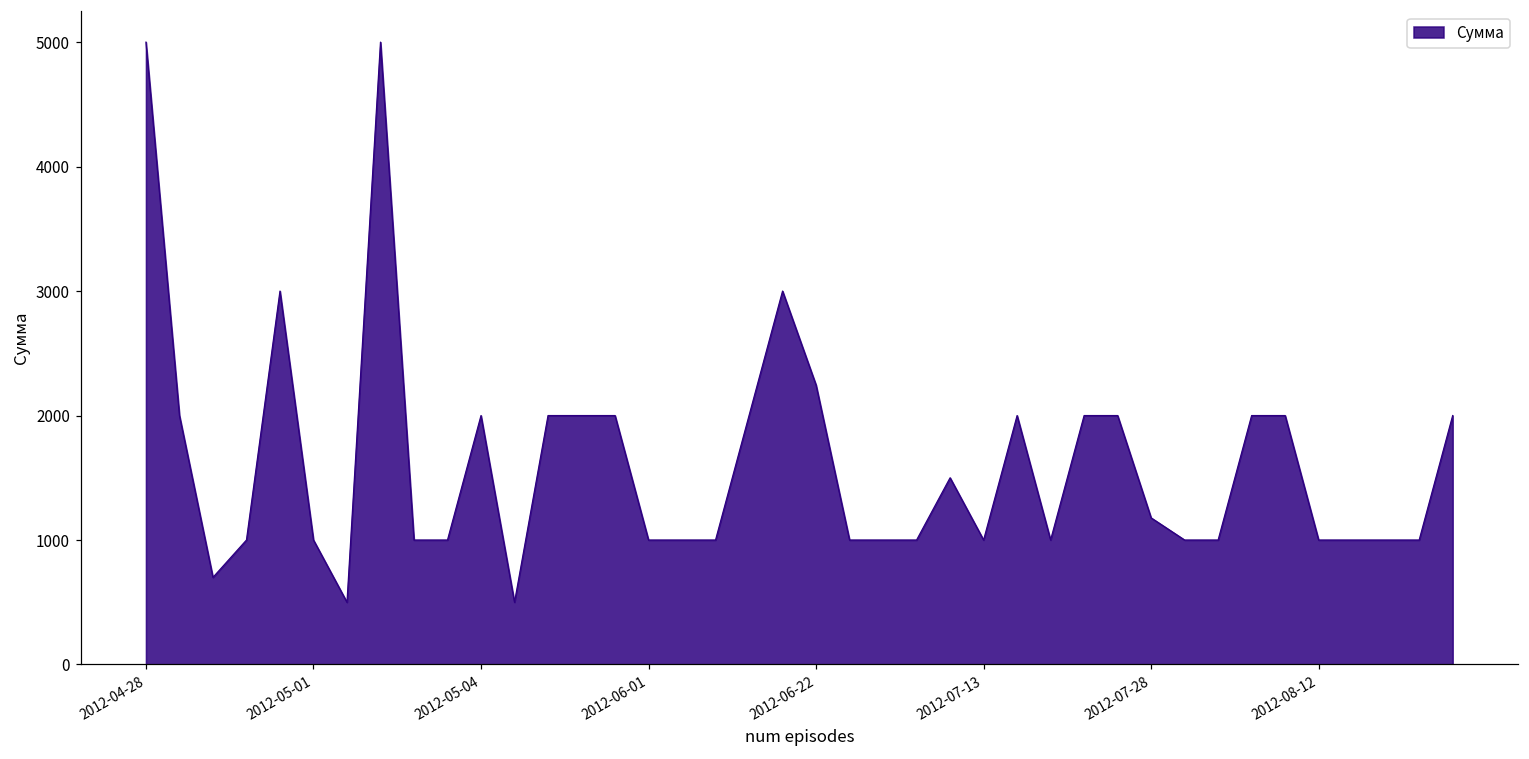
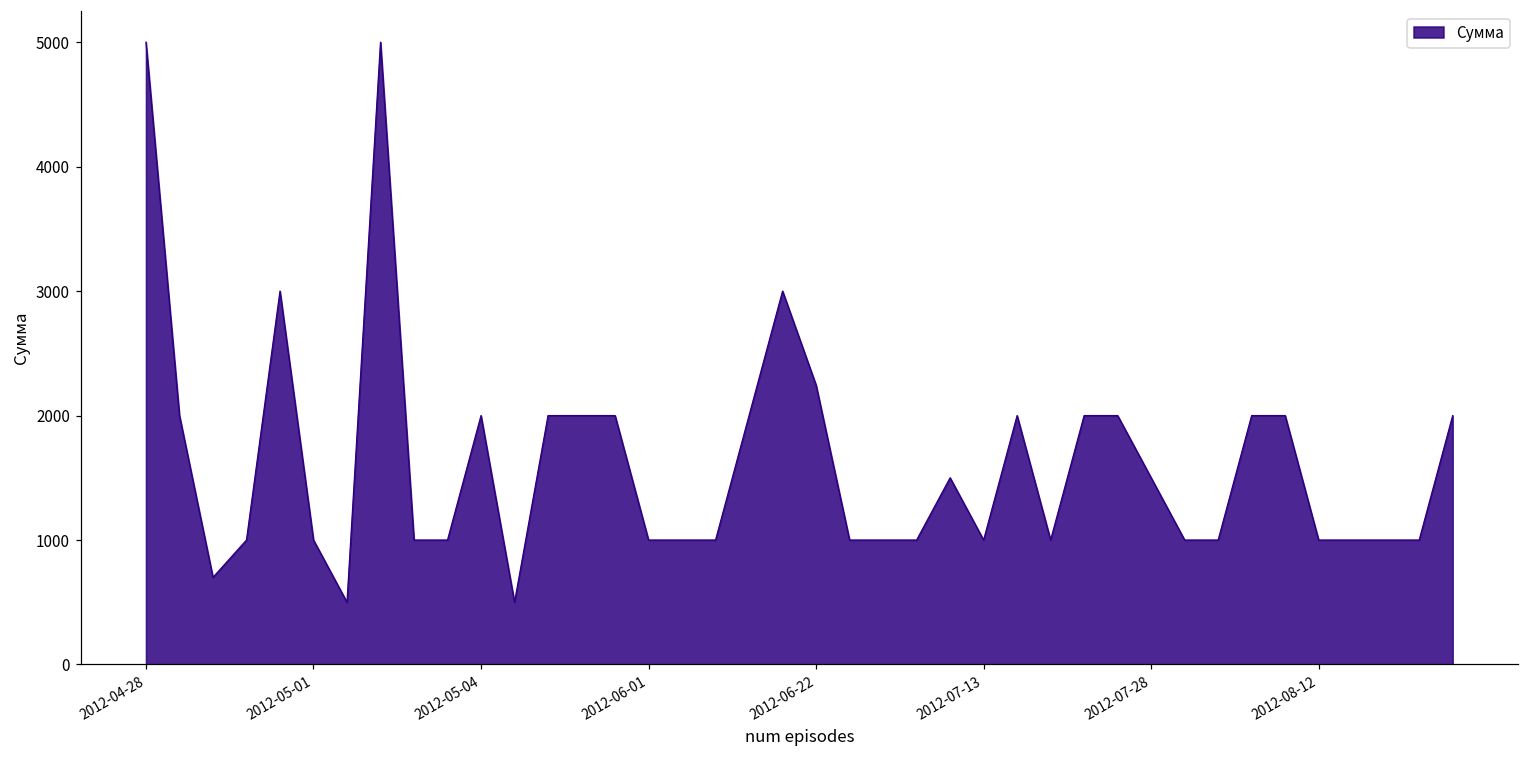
2012-07-28: 1180 -> 1500
